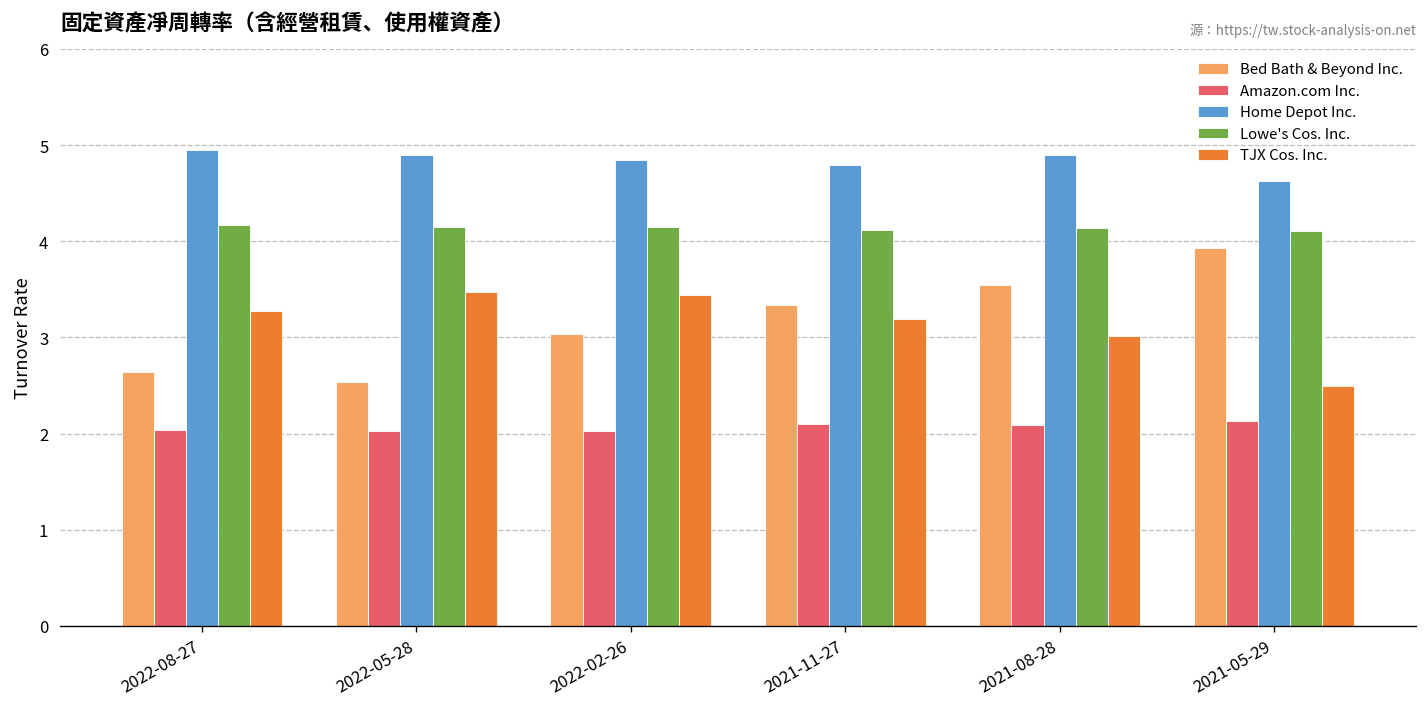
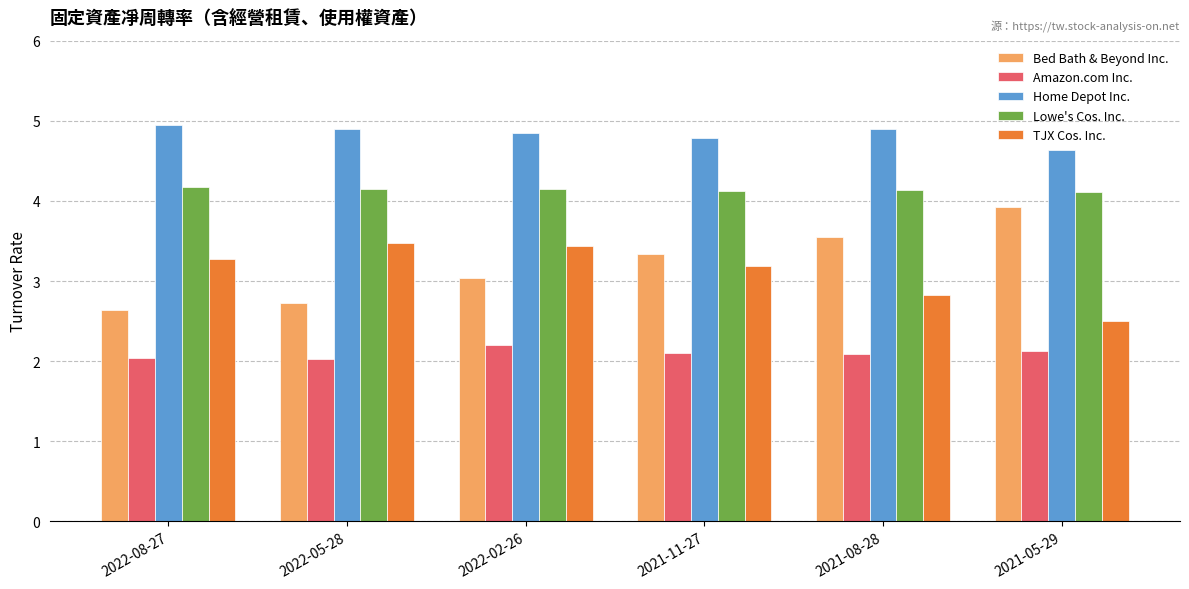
Bed Bath & Beyond Inc., 2022-05-28: 2.5 -> 2.7
Amazon.com Inc., 2022-02-26: 2.0 -> 2.2
TJX Cos. Inc., 2021-08-28: 3.0 -> 2.8
